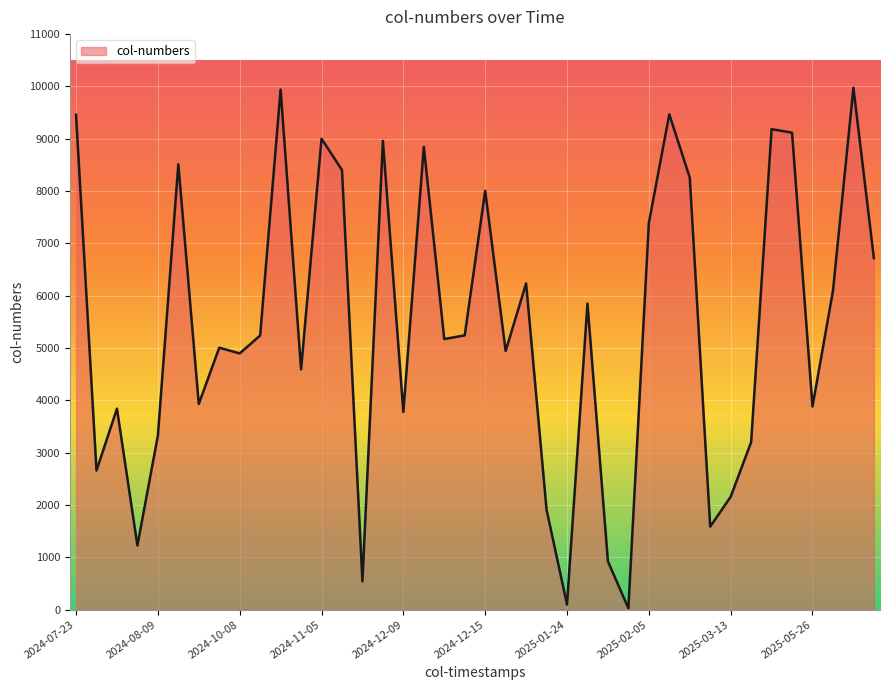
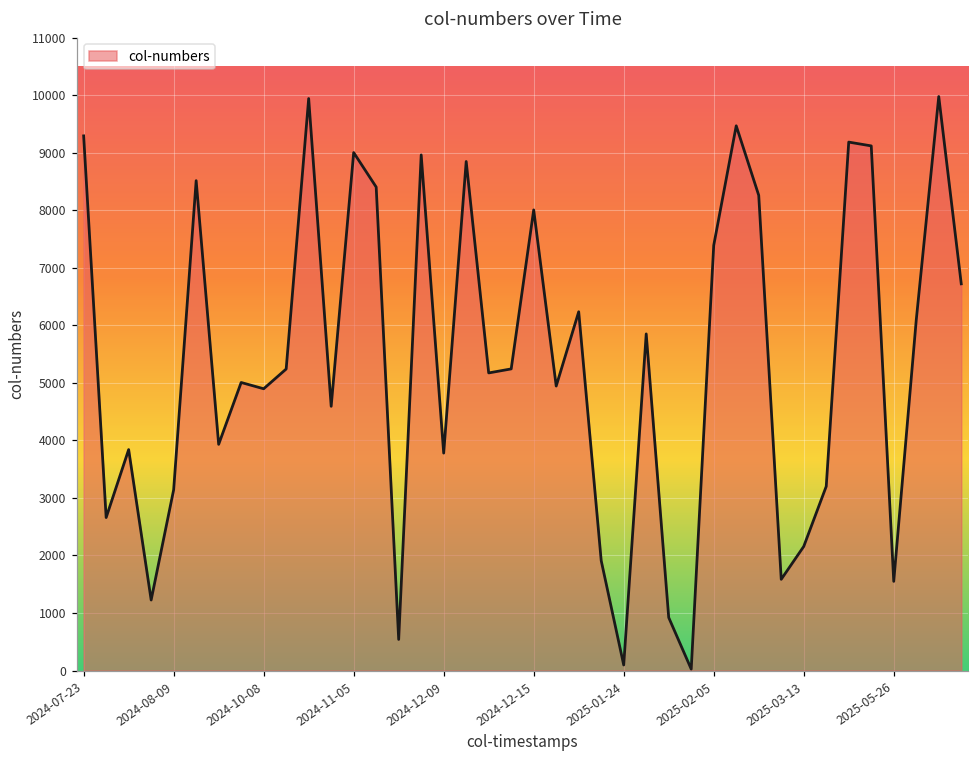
2024-07-23: 9500 -> 9300
2024-08-09: 3300 -> 3100
2025-05-26: 3900 -> 1600
